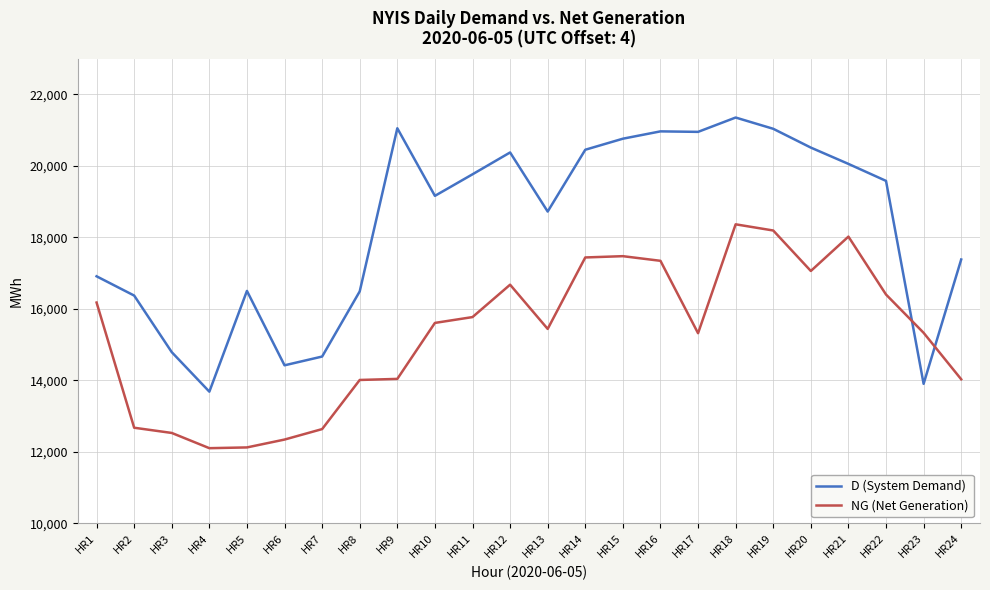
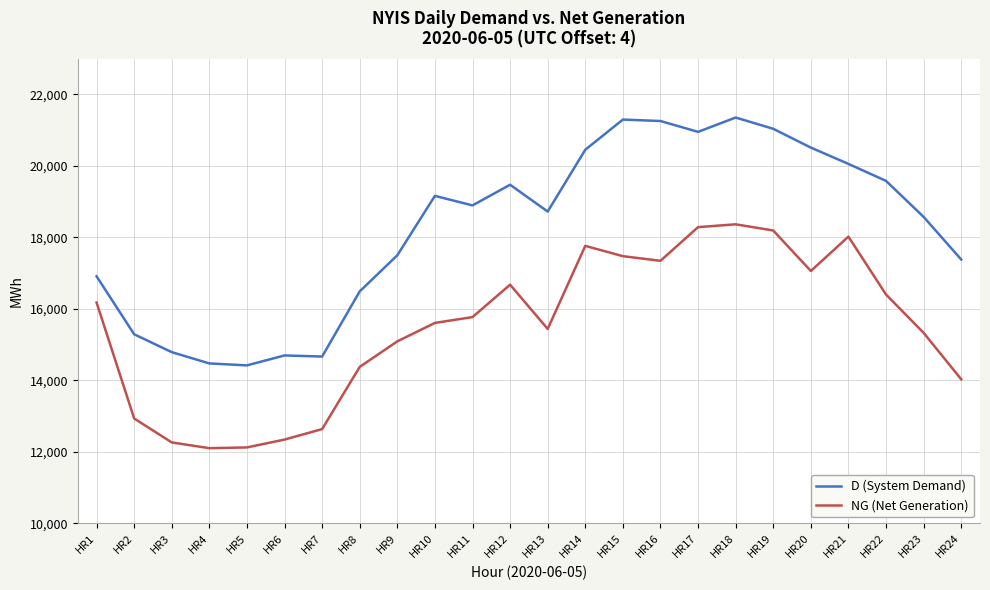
D (System Demand), HR2: 16,400 -> 15,300
NG (Net Generation), HR2: 12,700 -> 12,900
NG (Net Generation), HR3: 12,500 -> 12,300
D (System Demand), HR4: 13,700 -> 14,500
D (System Demand), HR5: 16,500 -> 14,400
D (System Demand), HR6: 14,400 -> 14,700
NG (Net Generation), HR8: 14,000 -> 14,400
D (System Demand), HR9: 21,100 -> 17,500
NG (Net Generation), HR9: 14,000 -> 15,100
D (System Demand), HR11: 19,800 -> 18,900
D (System Demand), HR12: 20,400 -> 19,500
NG (Net Generation), HR14: 17,400 -> 17,800
D (System Demand), HR15: 20,800 -> 21,300
D (System Demand), HR16: 21,000 -> 21,300
NG (Net Generation), HR17: 15,300 -> 18,300
D (System Demand), HR23: 13,900 -> 18,600
